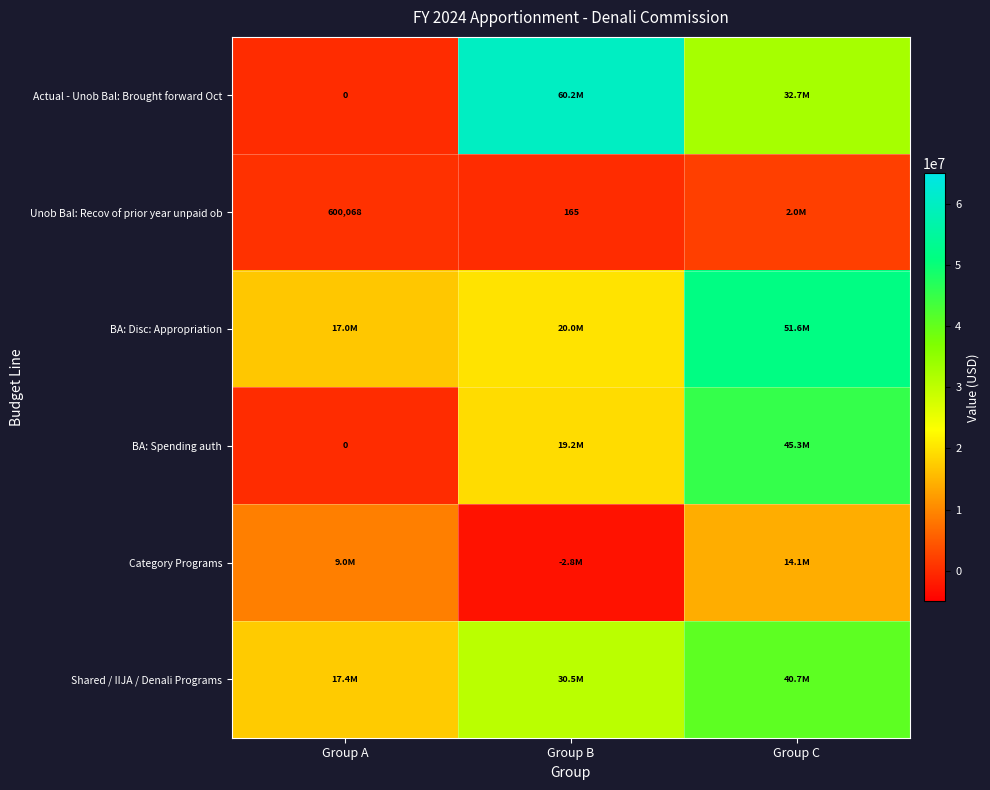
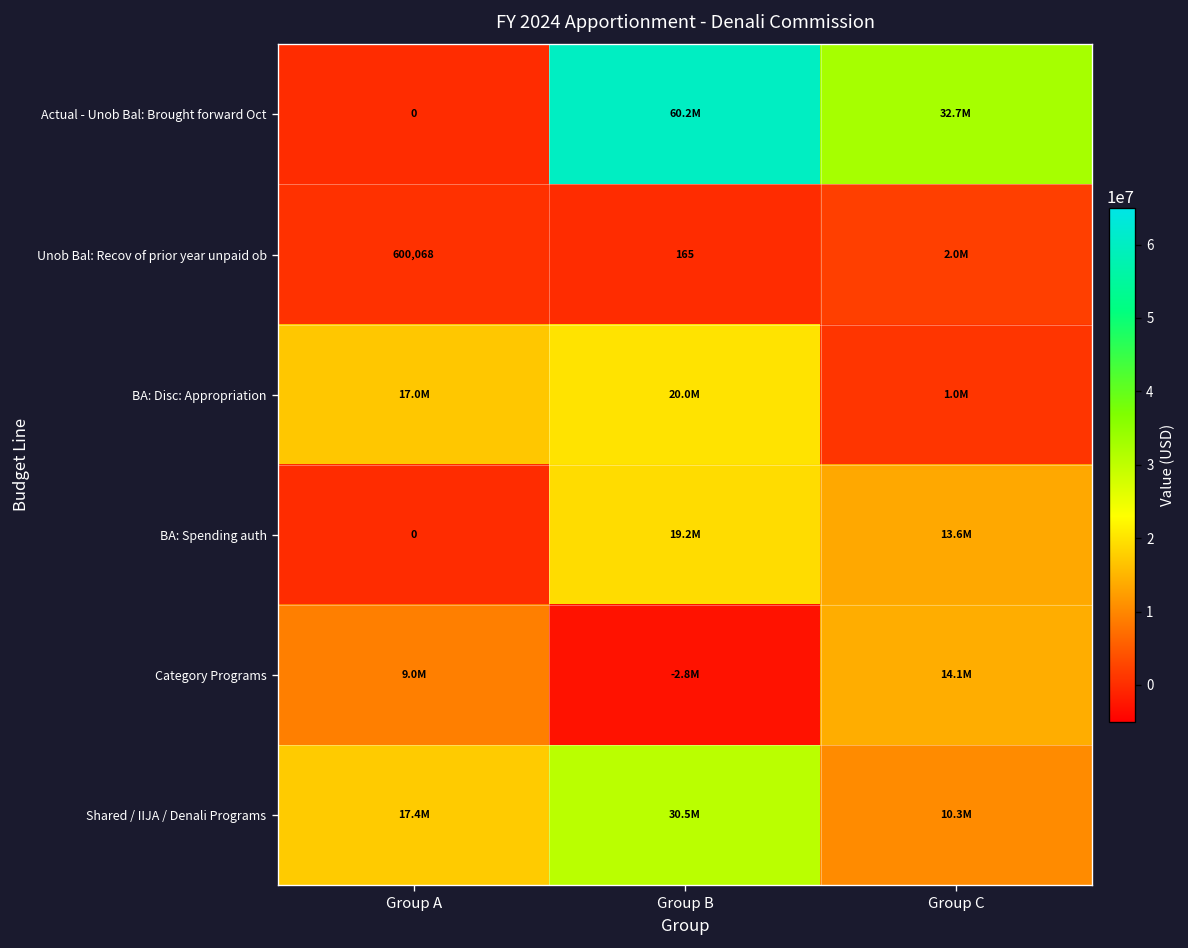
BA: Disc: Appropriation, Group C: 51.6M -> 1.0M
BA: Spending auth, Group C: 45.3M -> 13.6M
Shared / IIJA / Denali Programs, Group C: 40.7M -> 10.3M
